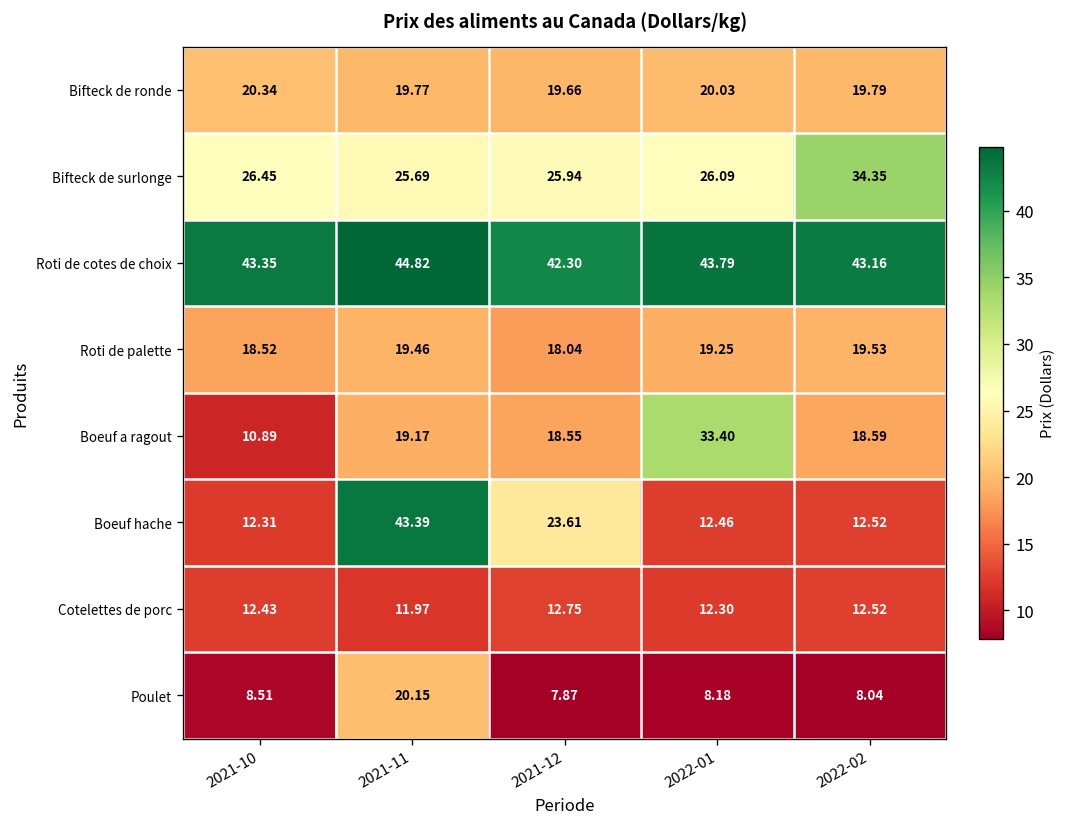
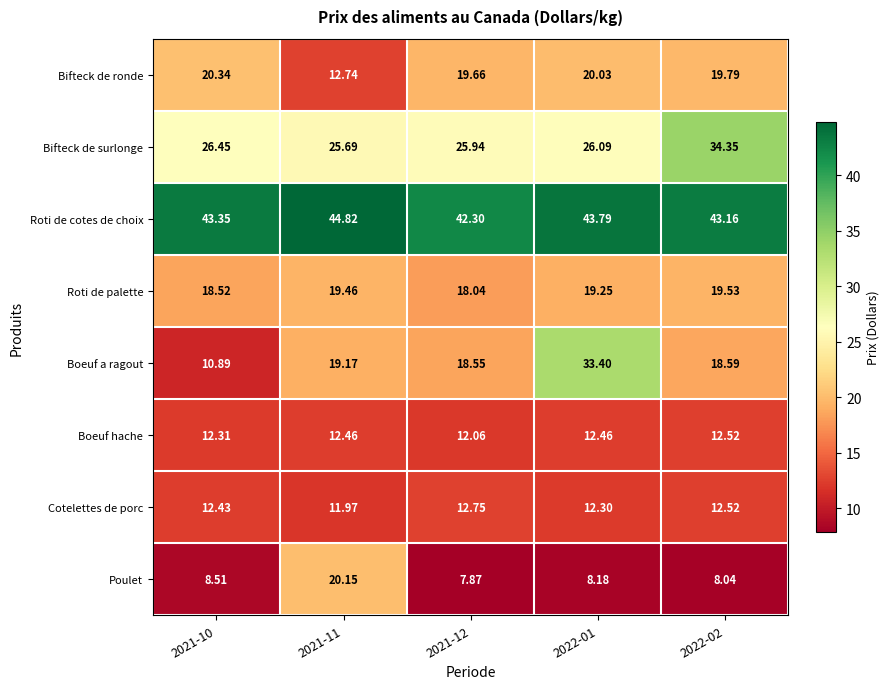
Bifteck de ronde, 2021-11: 19.77 -> 12.74
Boeuf hache, 2021-11: 43.39 -> 12.46
Boeuf hache, 2021-12: 23.61 -> 12.06
